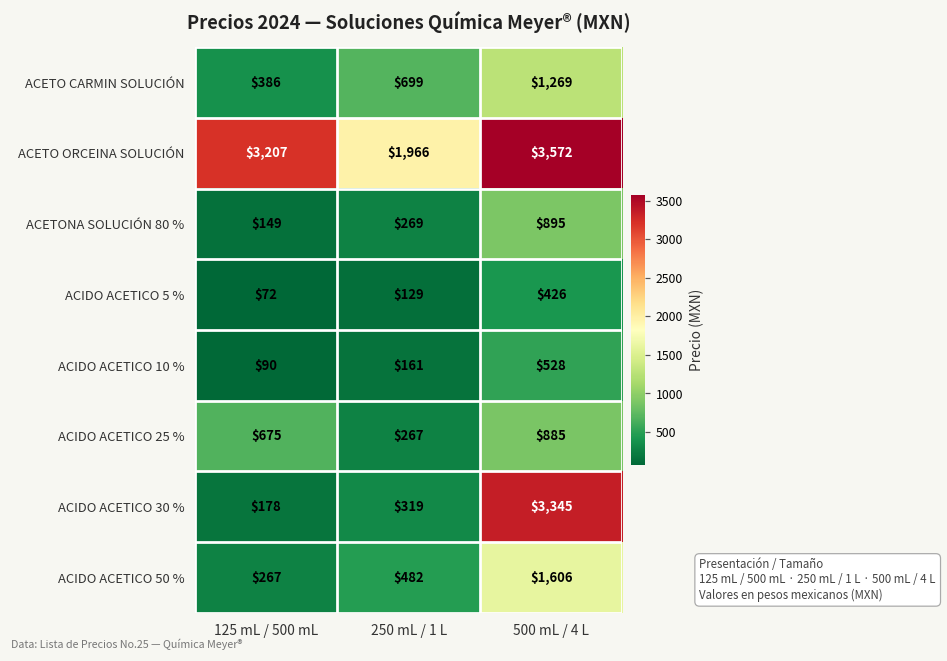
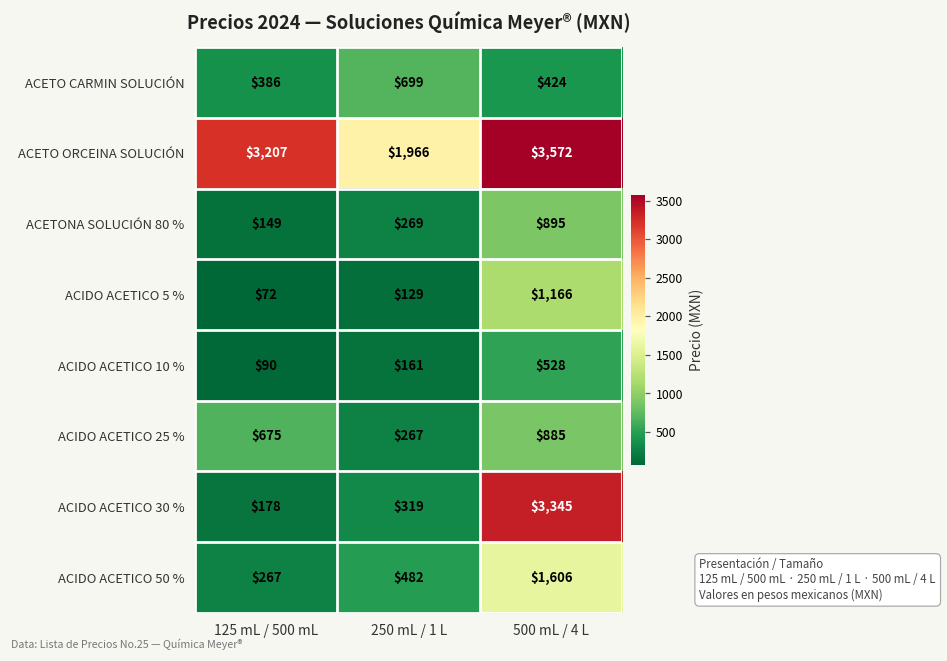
ACETO CARMIN SOLUCIÓN, 500 mL / 4 L: $1,269 -> $424
ACIDO ACETICO 5 %, 500 mL / 4 L: $426 -> $1,166
